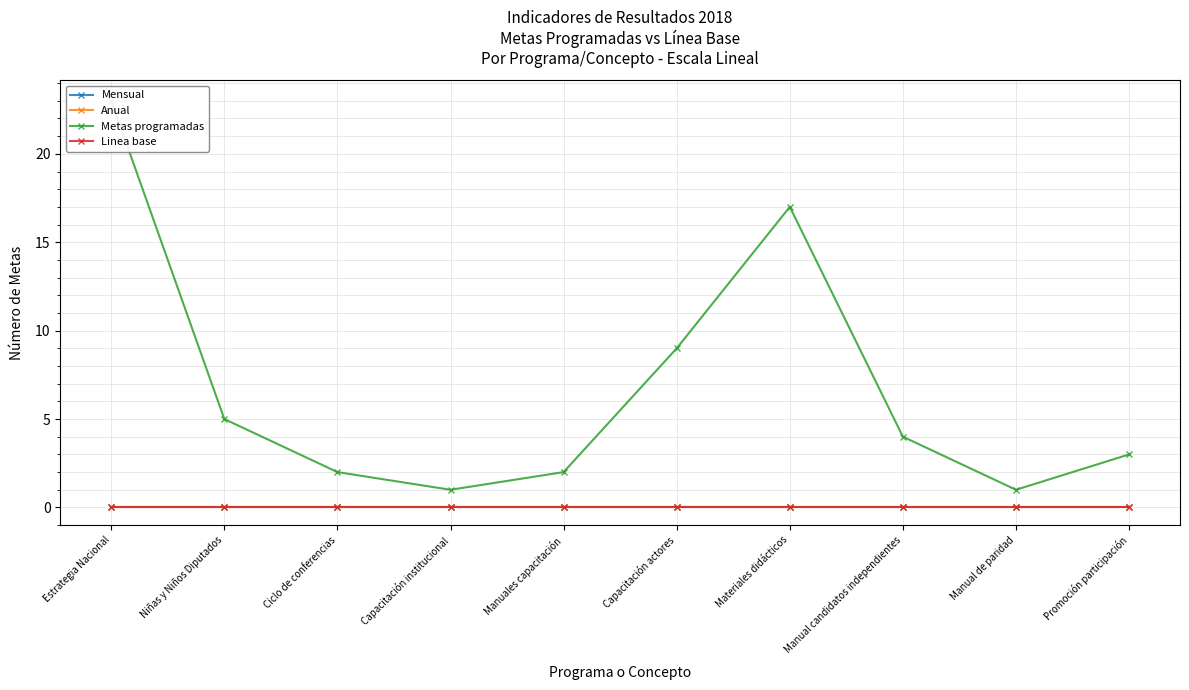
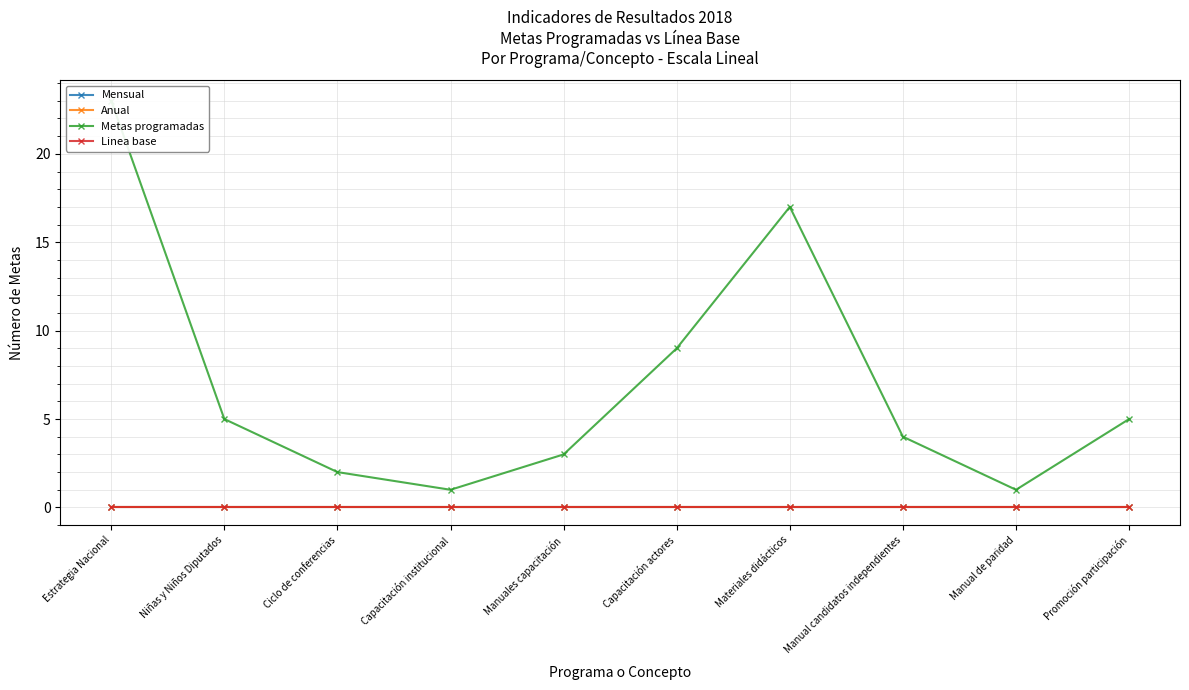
Metas programadas, Manuales capacitación: 2 -> 3
Metas programadas, Promoción participación: 3 -> 5
